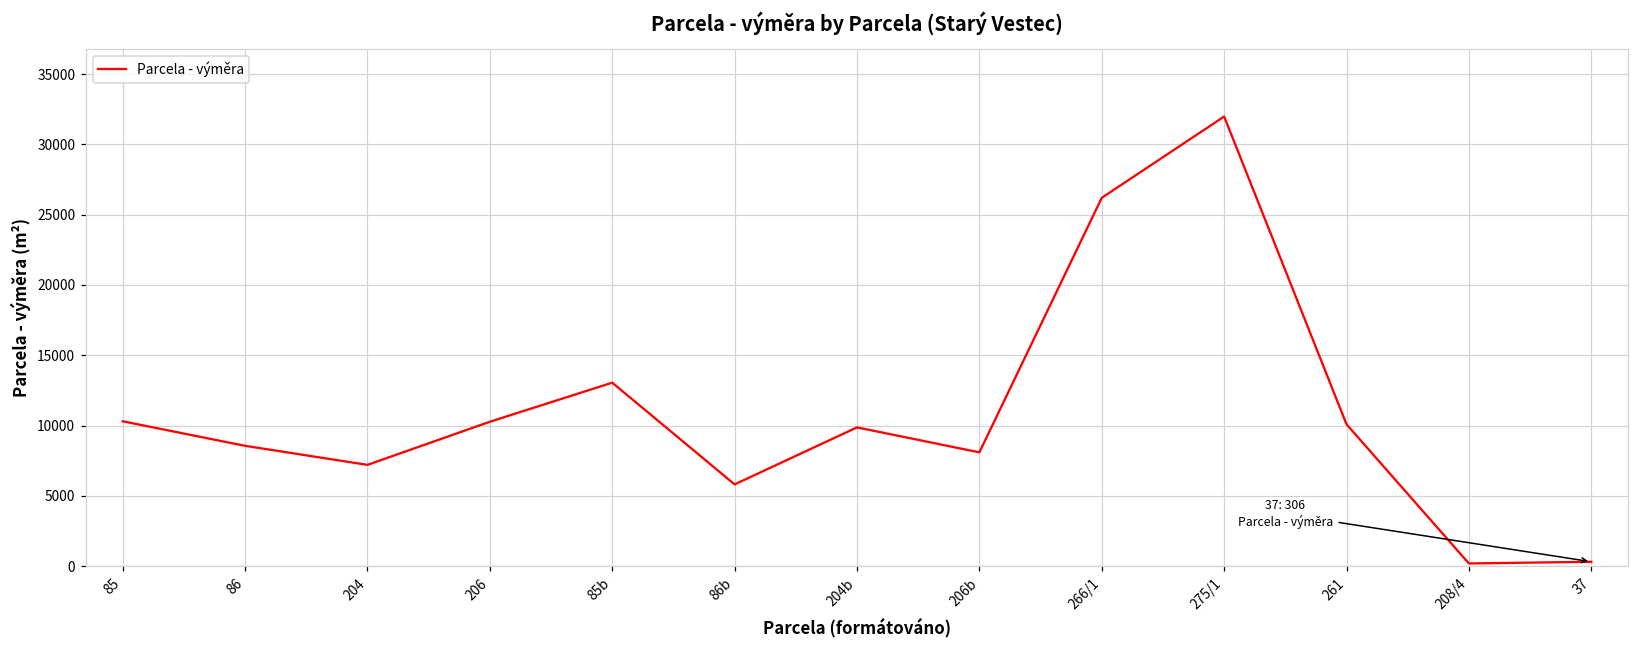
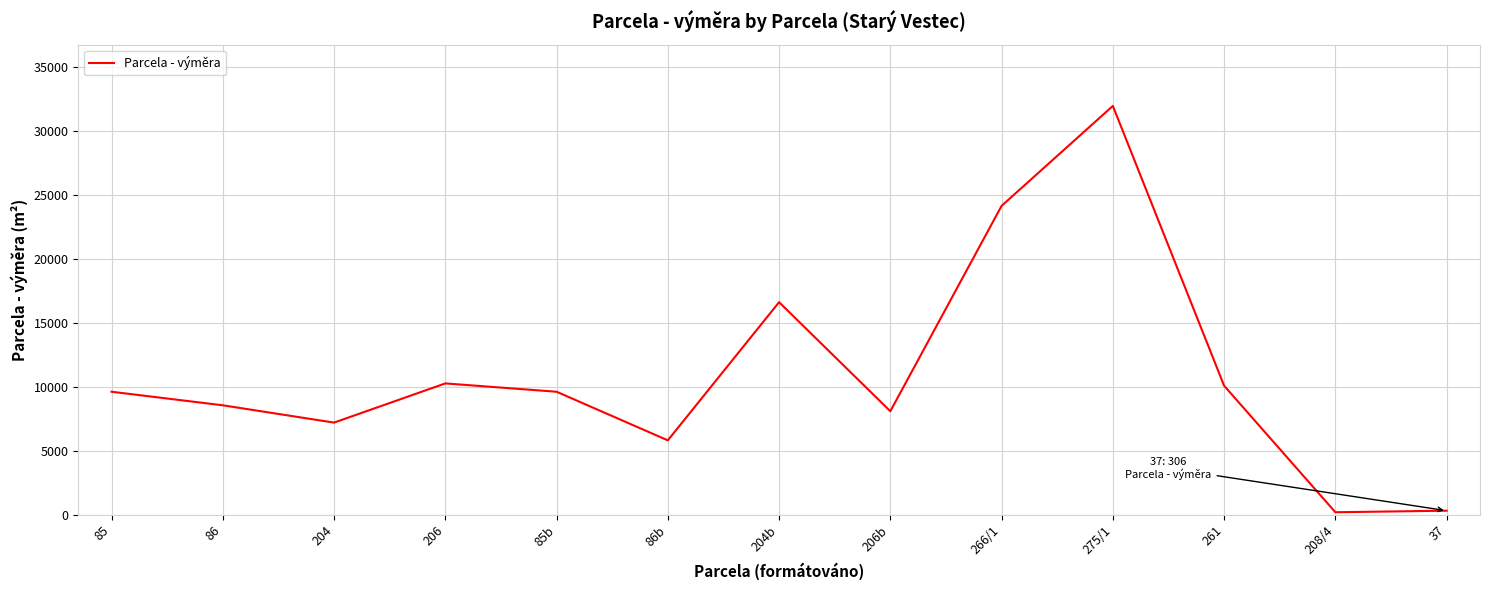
85: 10300 -> 9600
85b: 13000 -> 9600
204b: 9900 -> 16600
266/1: 26200 -> 24200
